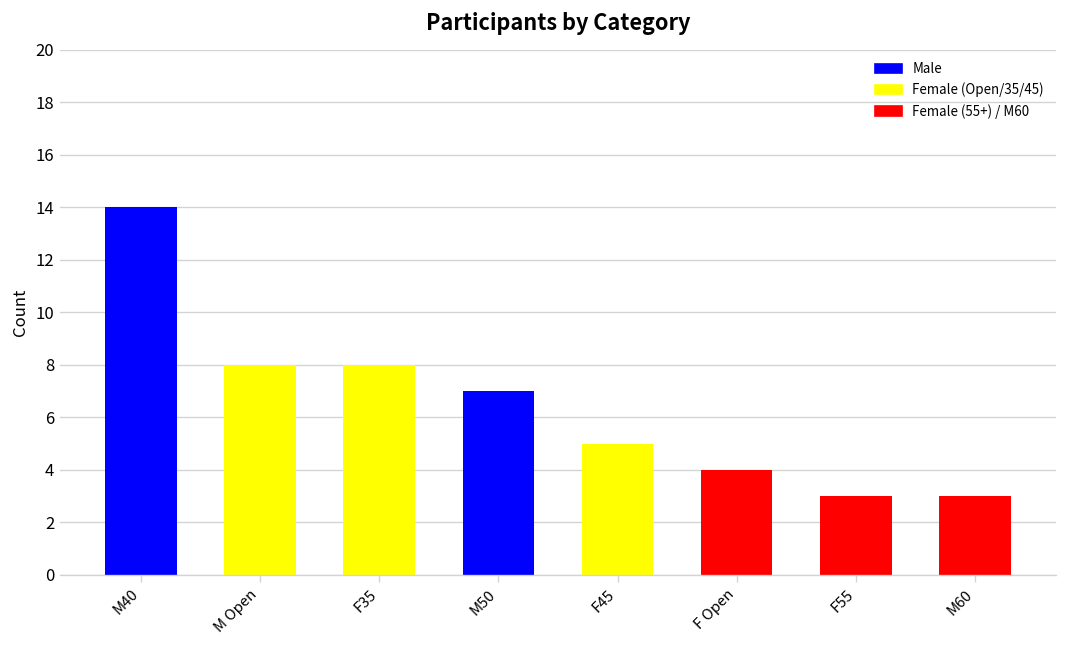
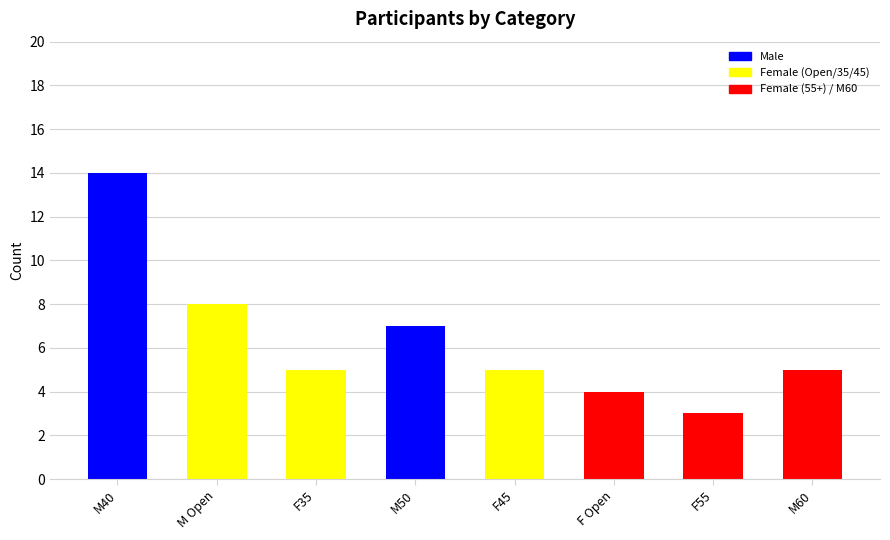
F35: 8 -> 5
M60: 3 -> 5
